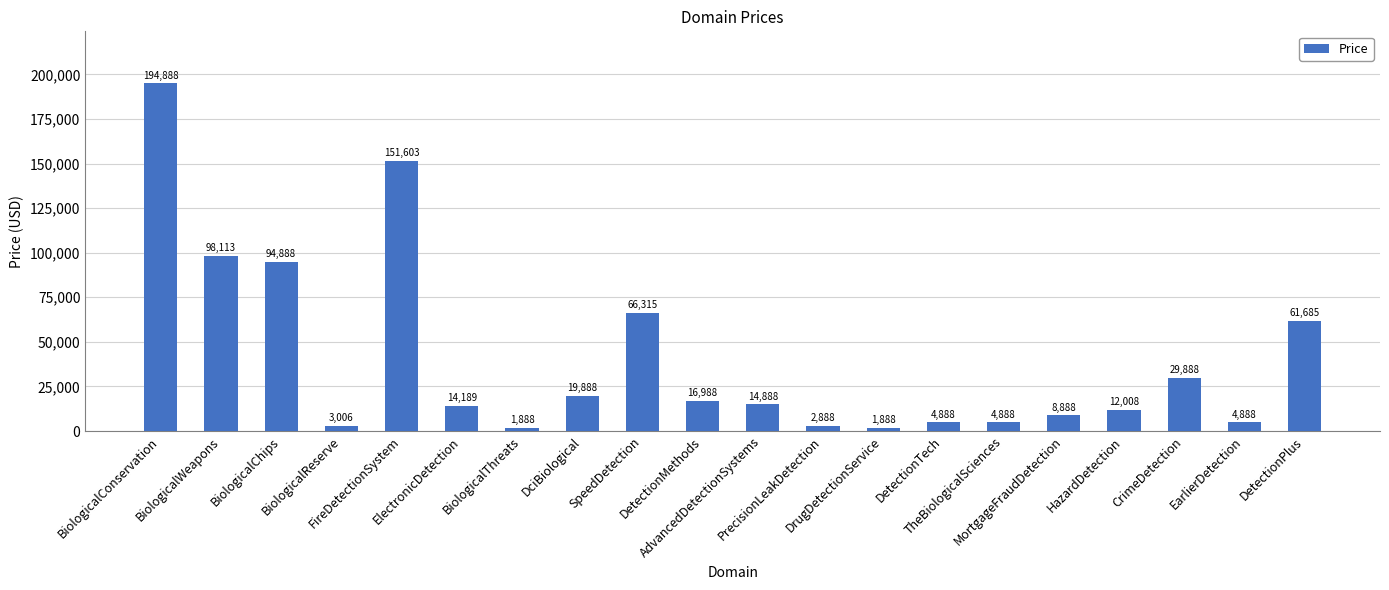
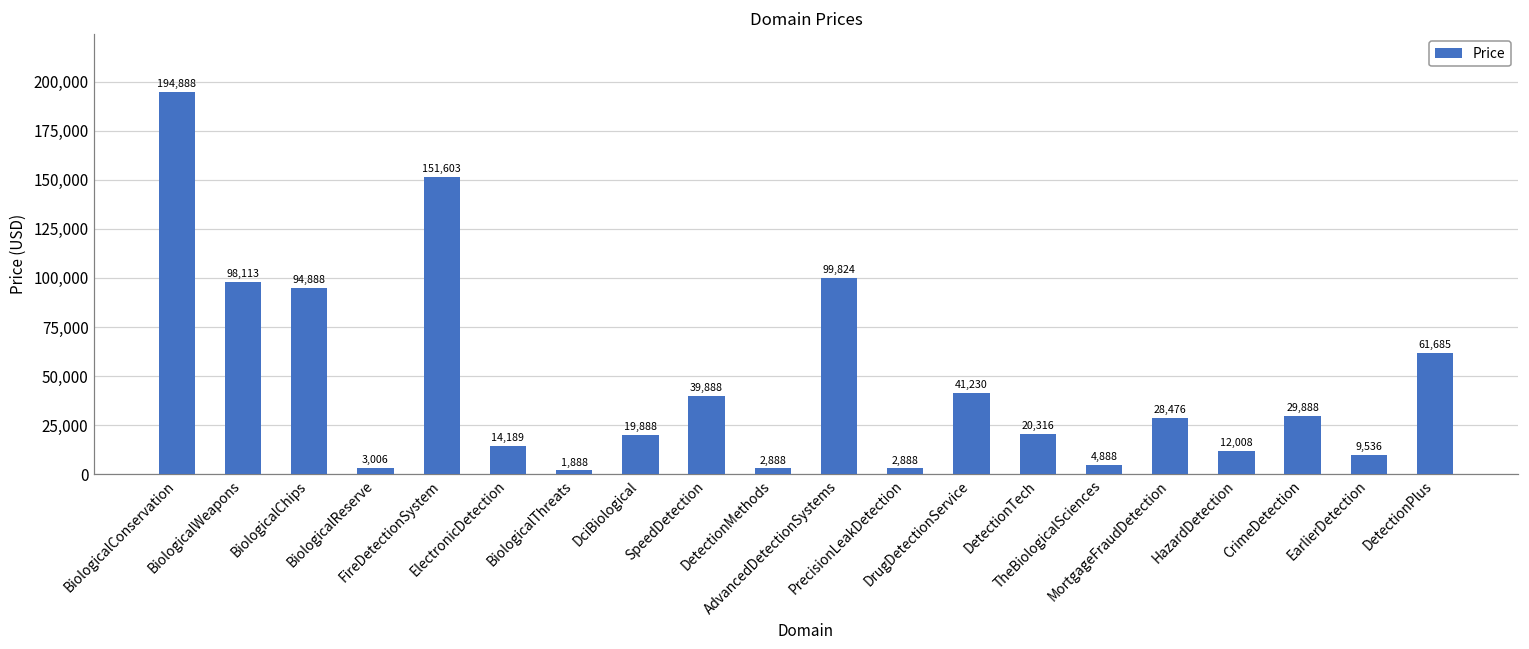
SpeedDetection: 66,315 -> 39,888
DetectionMethods: 16,988 -> 2,888
AdvancedDetectionSystems: 14,888 -> 99,824
DrugDetectionService: 1,888 -> 41,230
DetectionTech: 4,888 -> 20,316
MortgageFraudDetection: 8,888 -> 28,476
EarlierDetection: 4,888 -> 9,536
